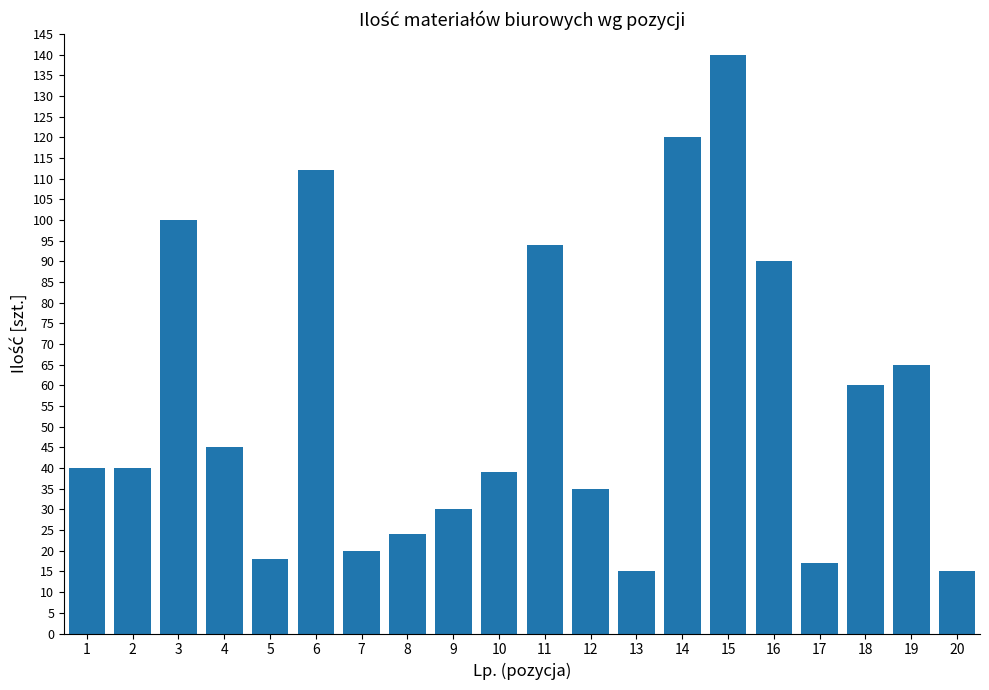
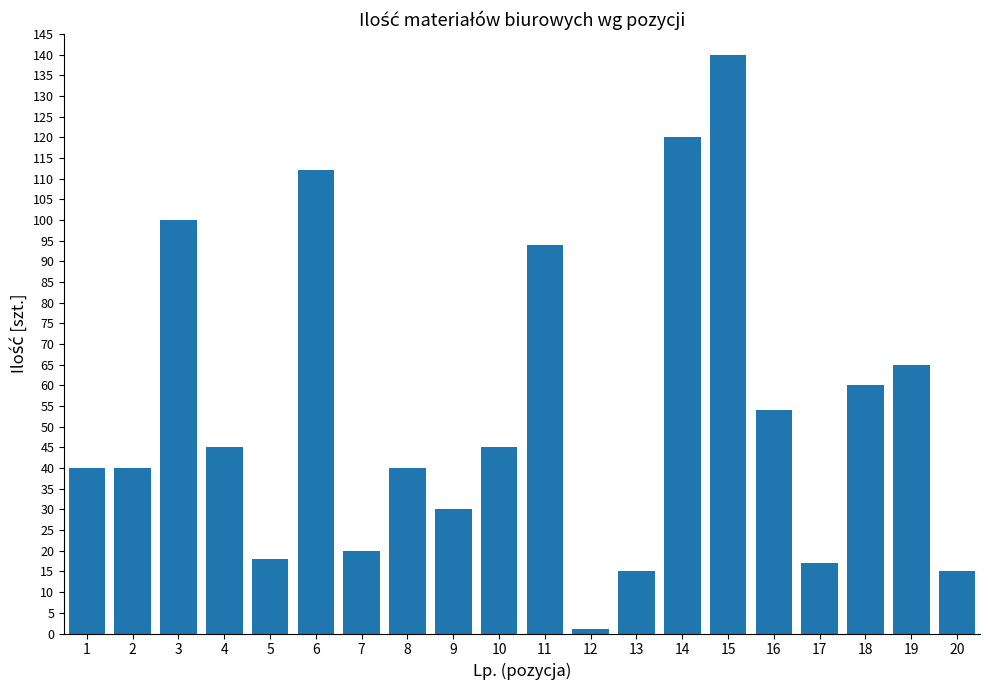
8: 24 -> 40
10: 39 -> 45
12: 35 -> 1
16: 90 -> 54
